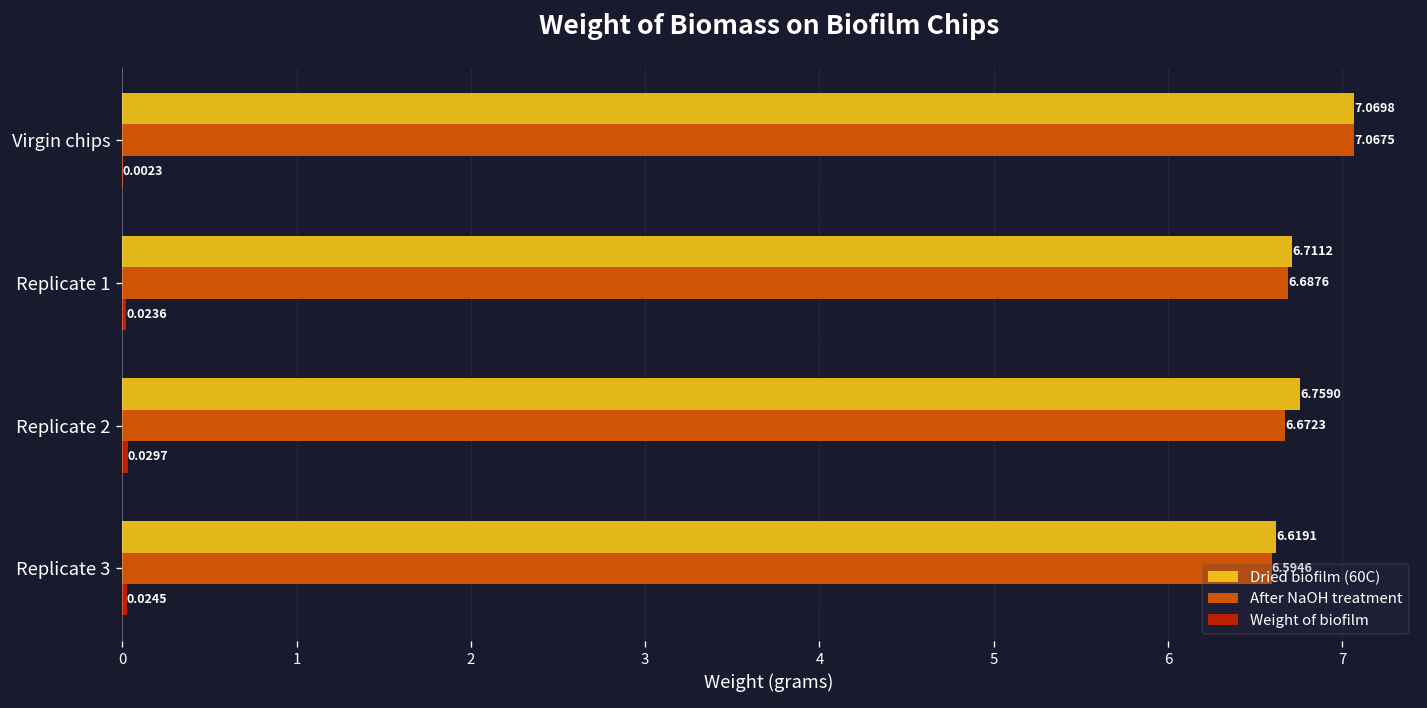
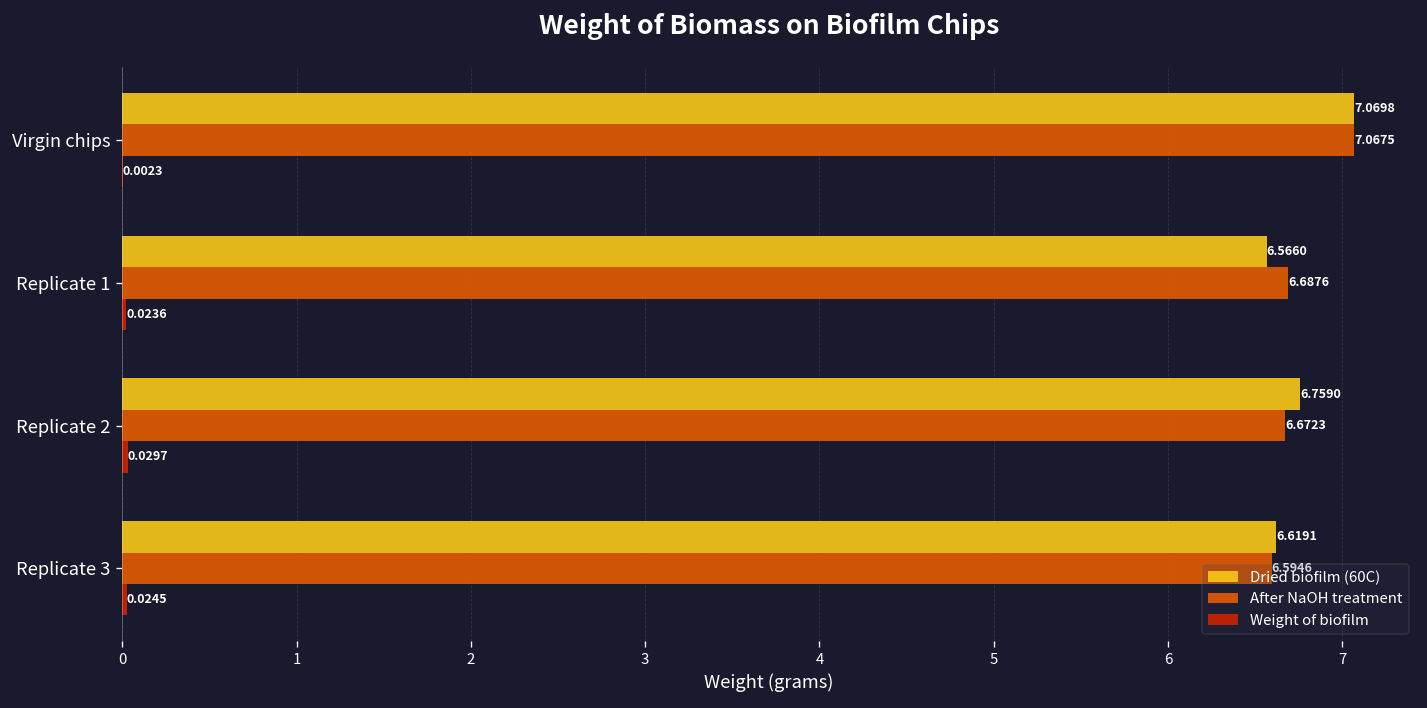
Dried biofilm (60C), Replicate 1: 6.7112 -> 6.5660
